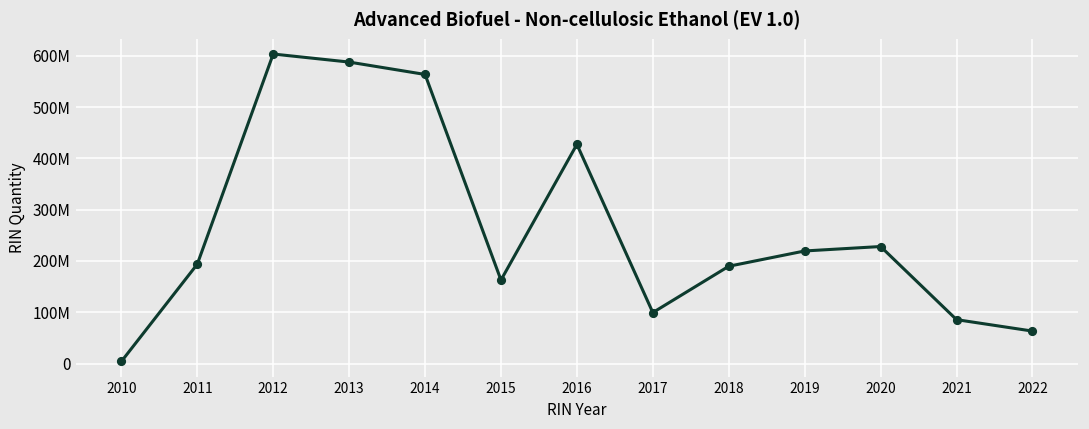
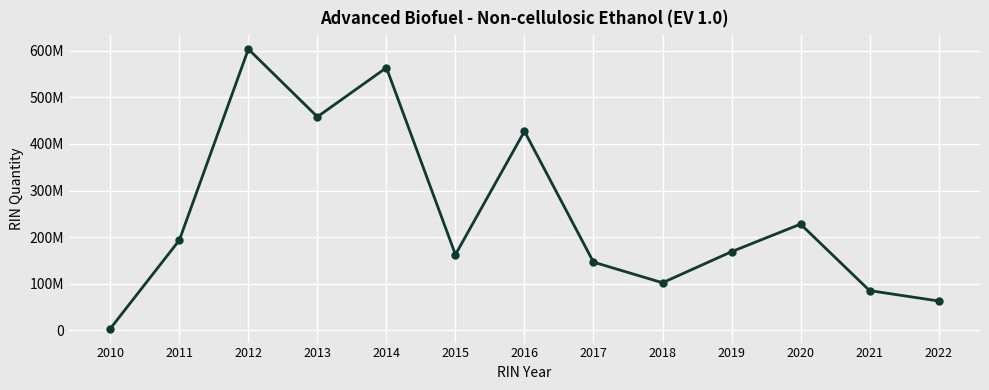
2013: 590000000 -> 460000000
2017: 100000000 -> 150000000
2018: 190000000 -> 100000000
2019: 220000000 -> 170000000
